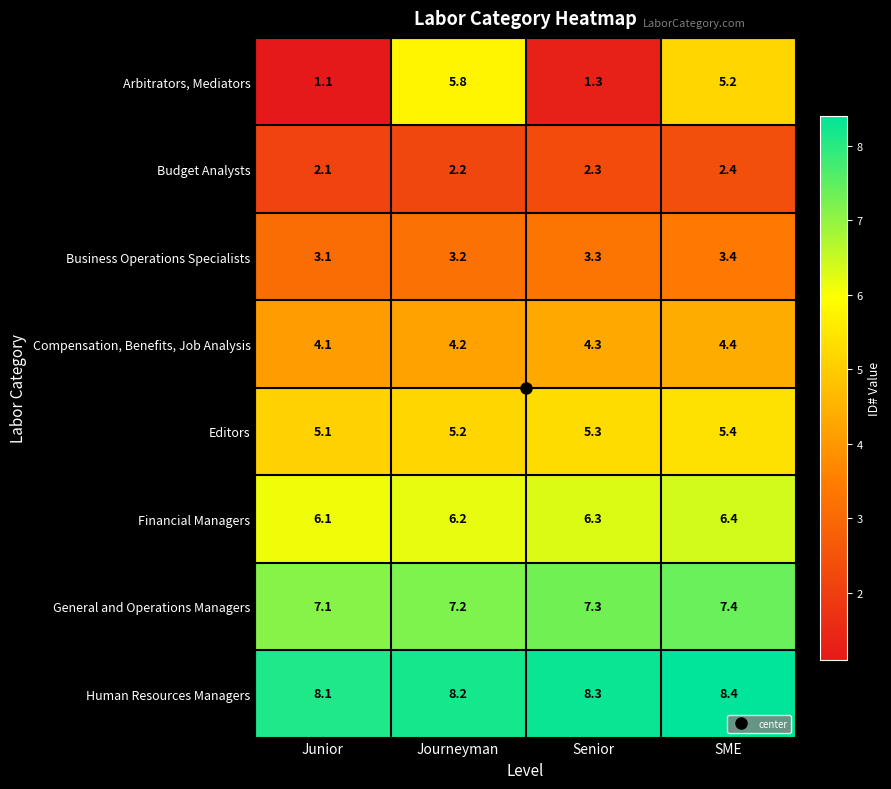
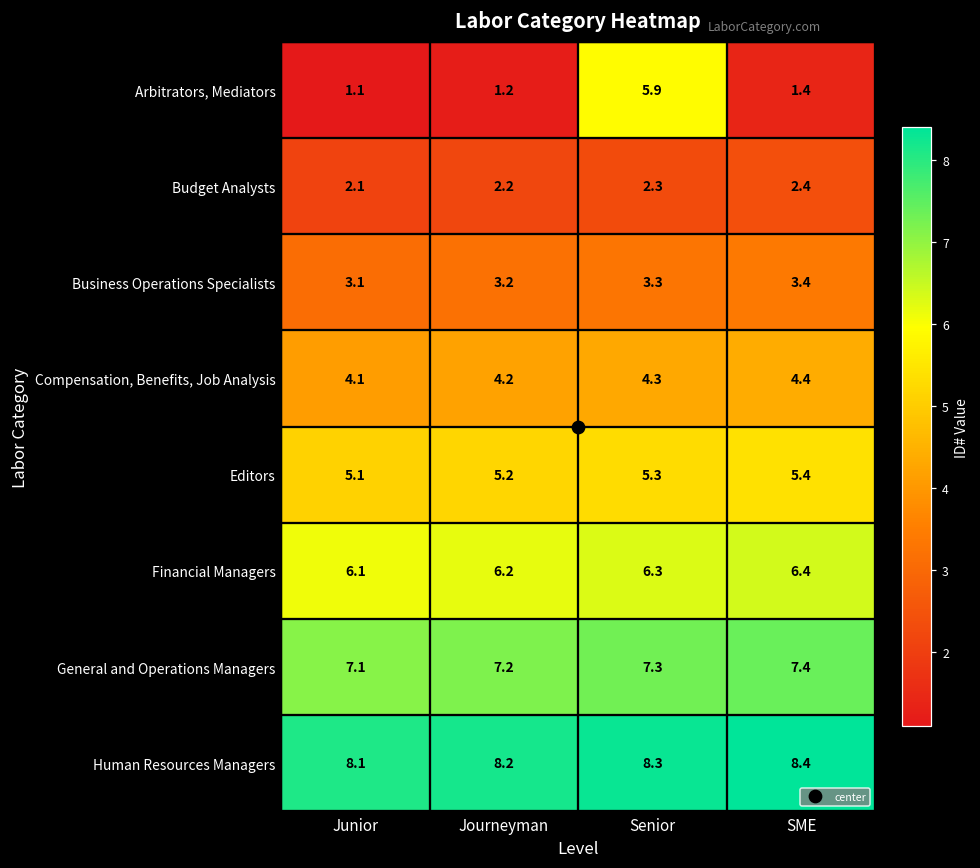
Arbitrators, Mediators, Journeyman: 5.8 -> 1.2
Arbitrators, Mediators, Senior: 1.3 -> 5.9
Arbitrators, Mediators, SME: 5.2 -> 1.4
